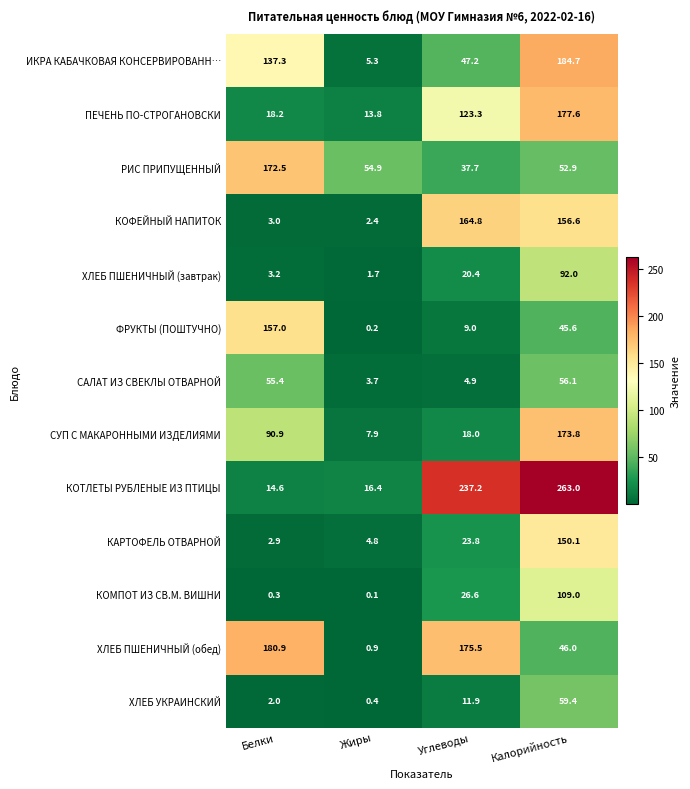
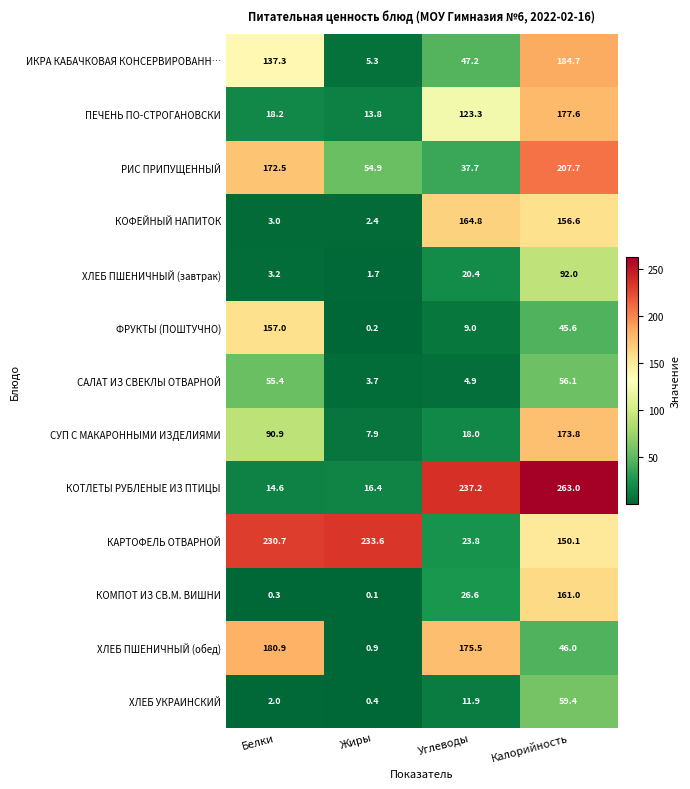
РИС ПРИПУЩЕННЫЙ, Калорийность: 52.9 -> 207.7
КАРТОФЕЛЬ ОТВАРНОЙ, Белки: 2.9 -> 230.7
КАРТОФЕЛЬ ОТВАРНОЙ, Жиры: 4.8 -> 233.6
КОМПОТ ИЗ СВ.М. ВИШНИ, Калорийность: 109.0 -> 161.0
